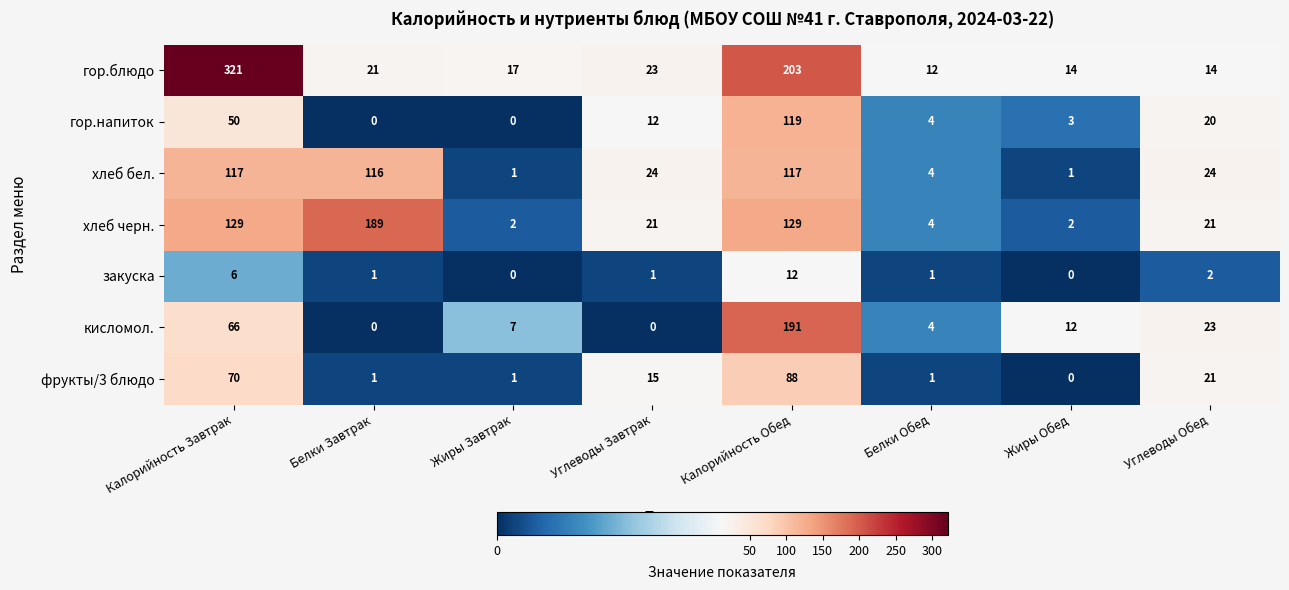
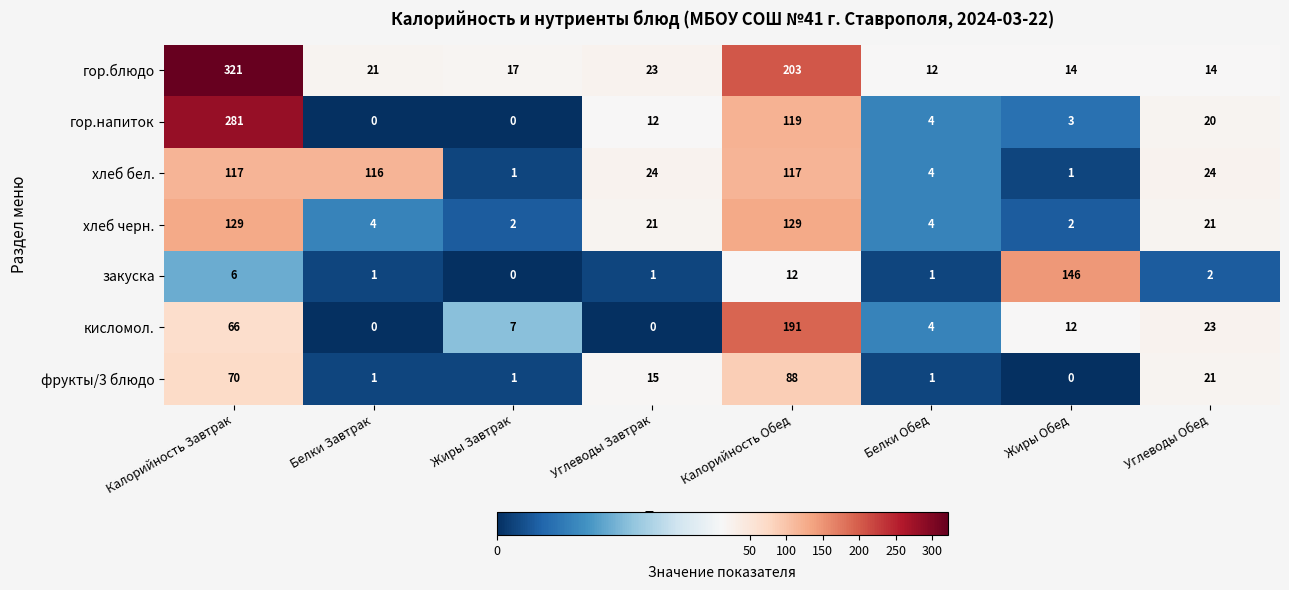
гор.напиток, Калорийность Завтрак: 50 -> 281
хлеб черн., Белки Завтрак: 189 -> 4
закуска, Жиры Обед: 0 -> 146
